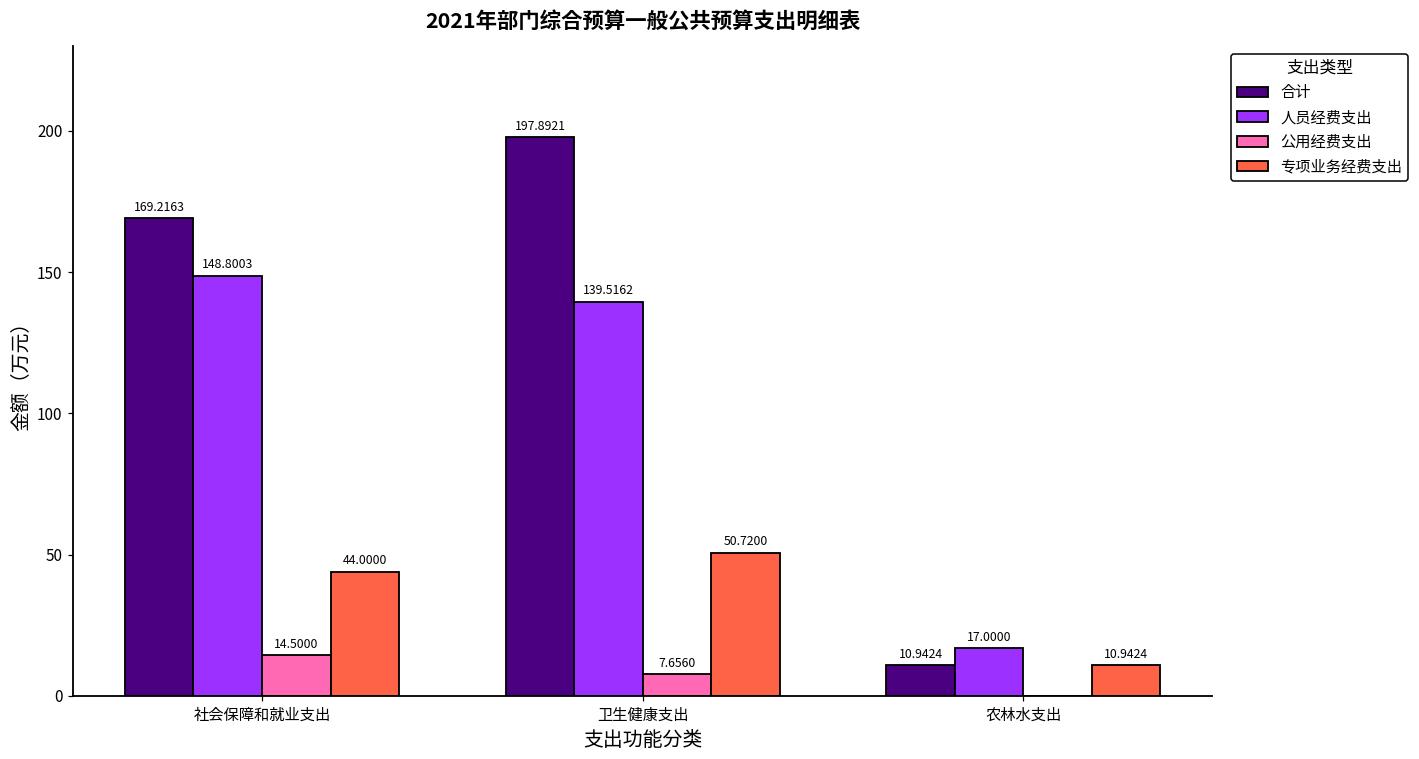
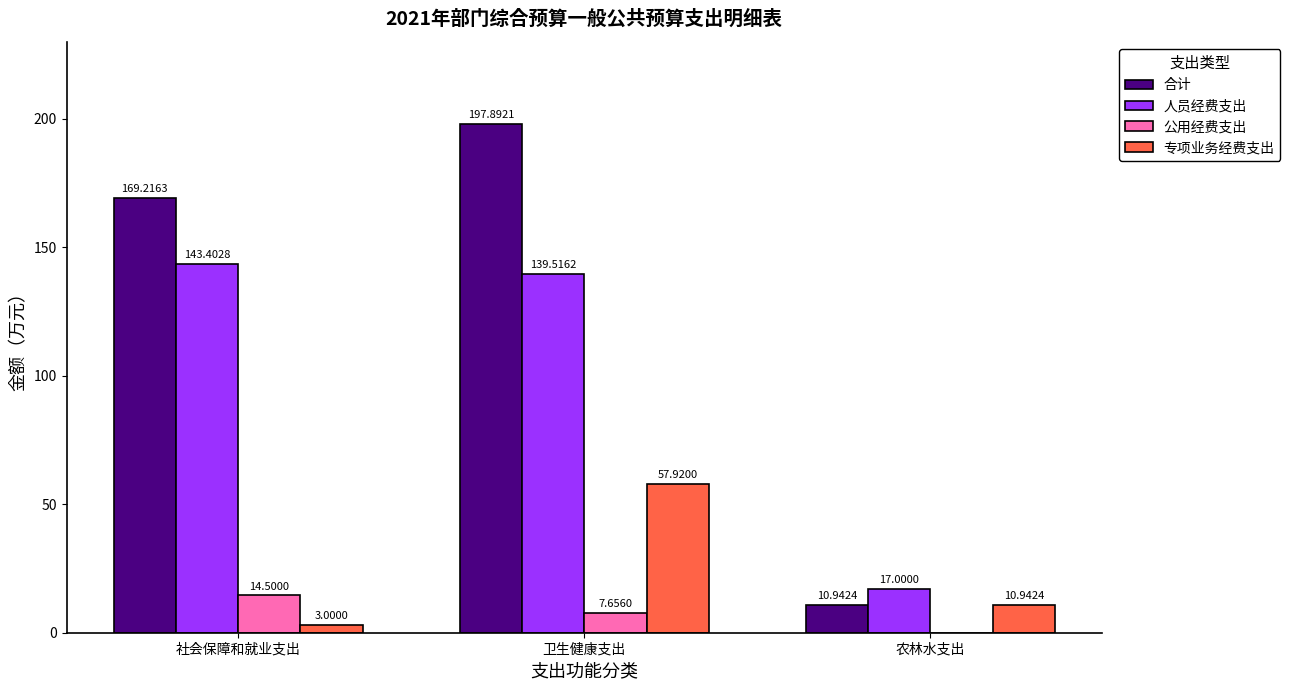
人员经费支出, 社会保障和就业支出: 148.8003 -> 143.4028
专项业务经费支出, 社会保障和就业支出: 44.0000 -> 3.0000
专项业务经费支出, 卫生健康支出: 50.7200 -> 57.9200
